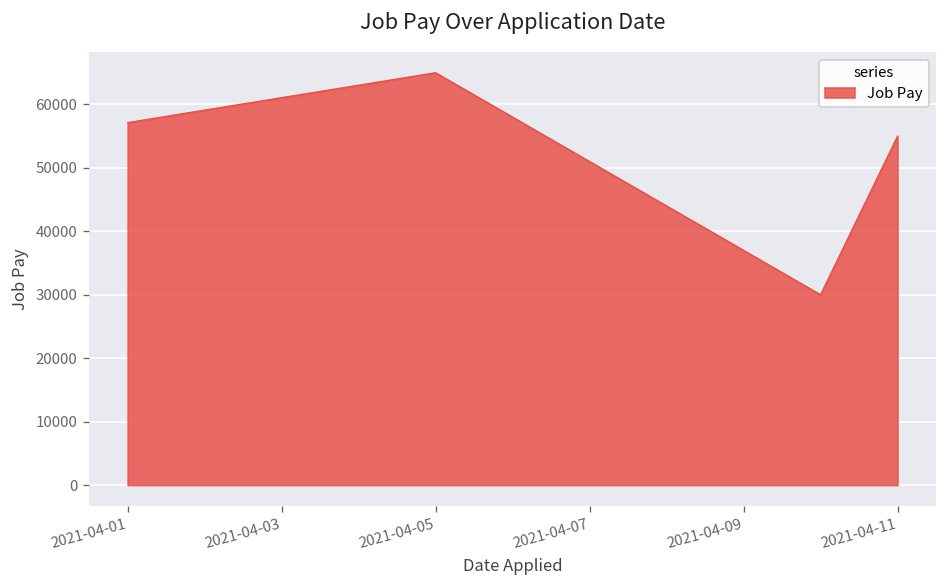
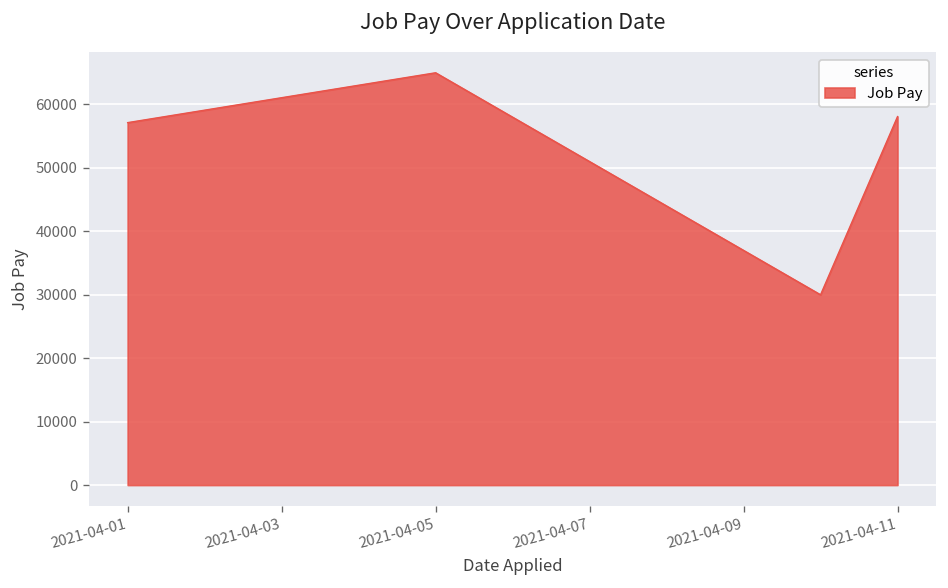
2021-04-11: 55000 -> 58000
